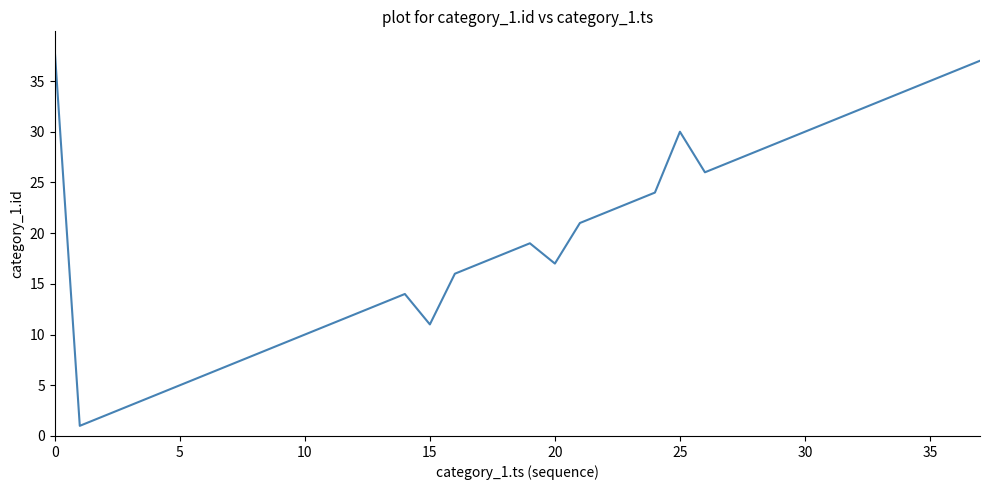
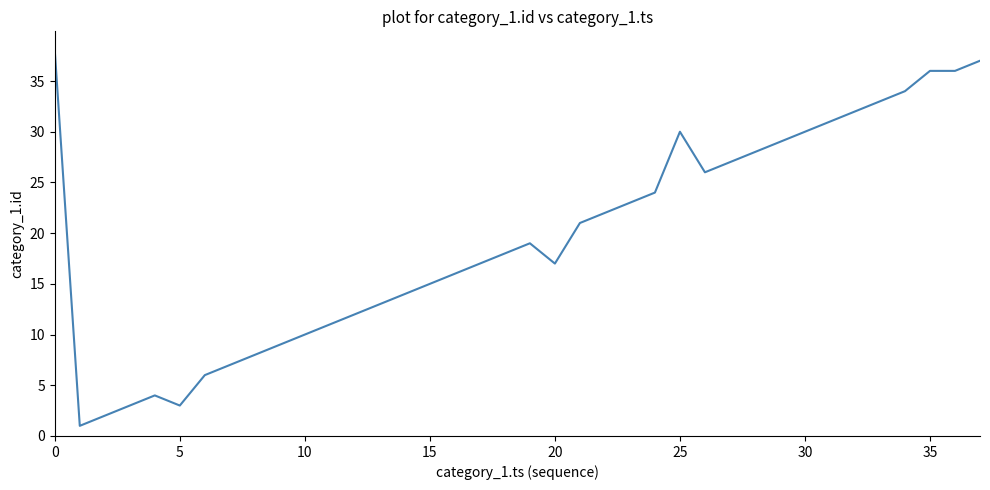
5: 5 -> 3
15: 11 -> 15
35: 35 -> 36
